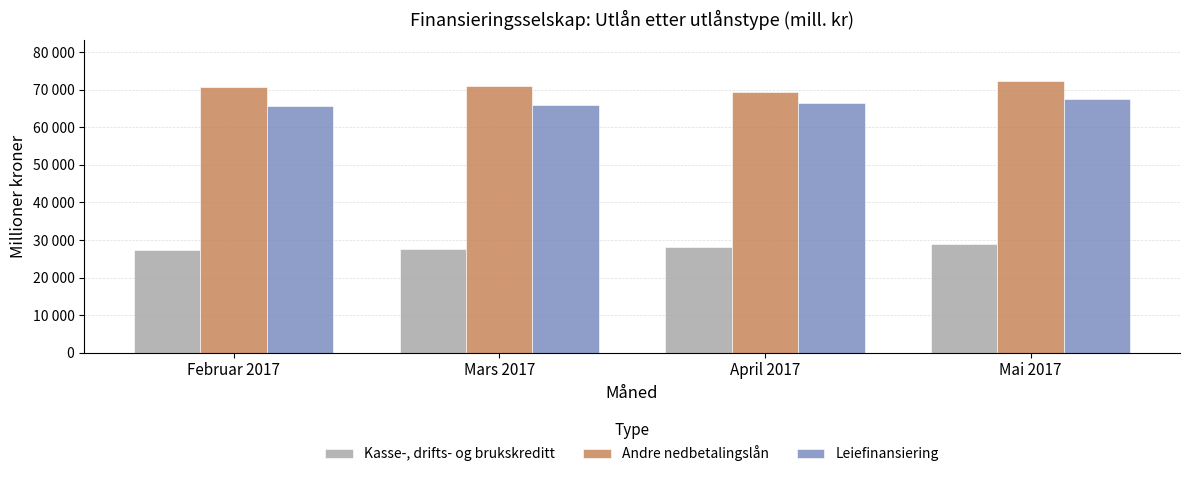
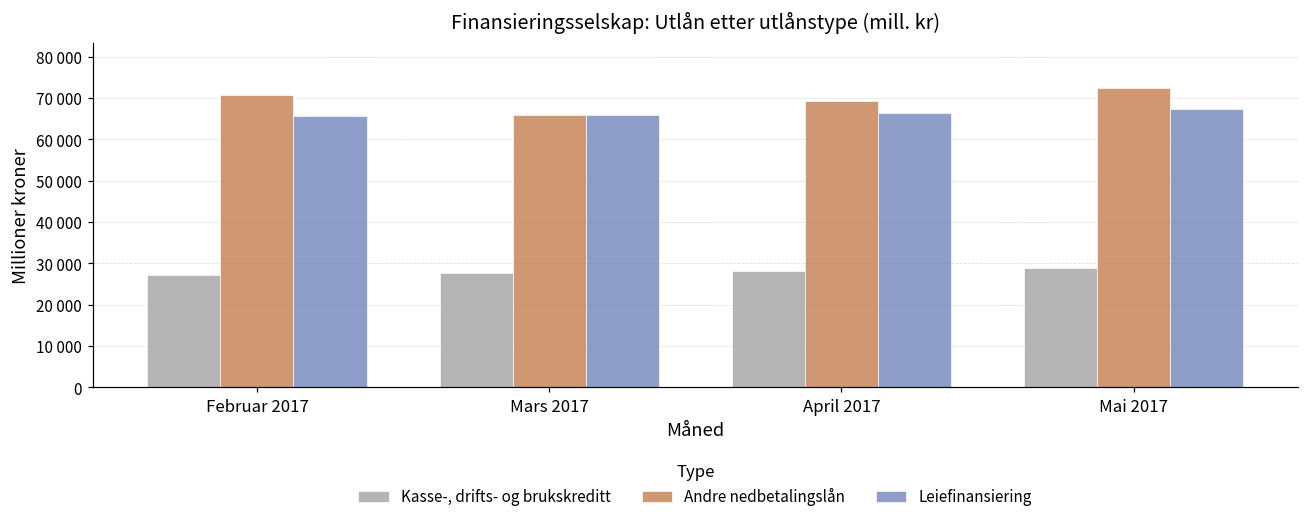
Andre nedbetalingslån, Mars 2017: 71000 -> 66000
